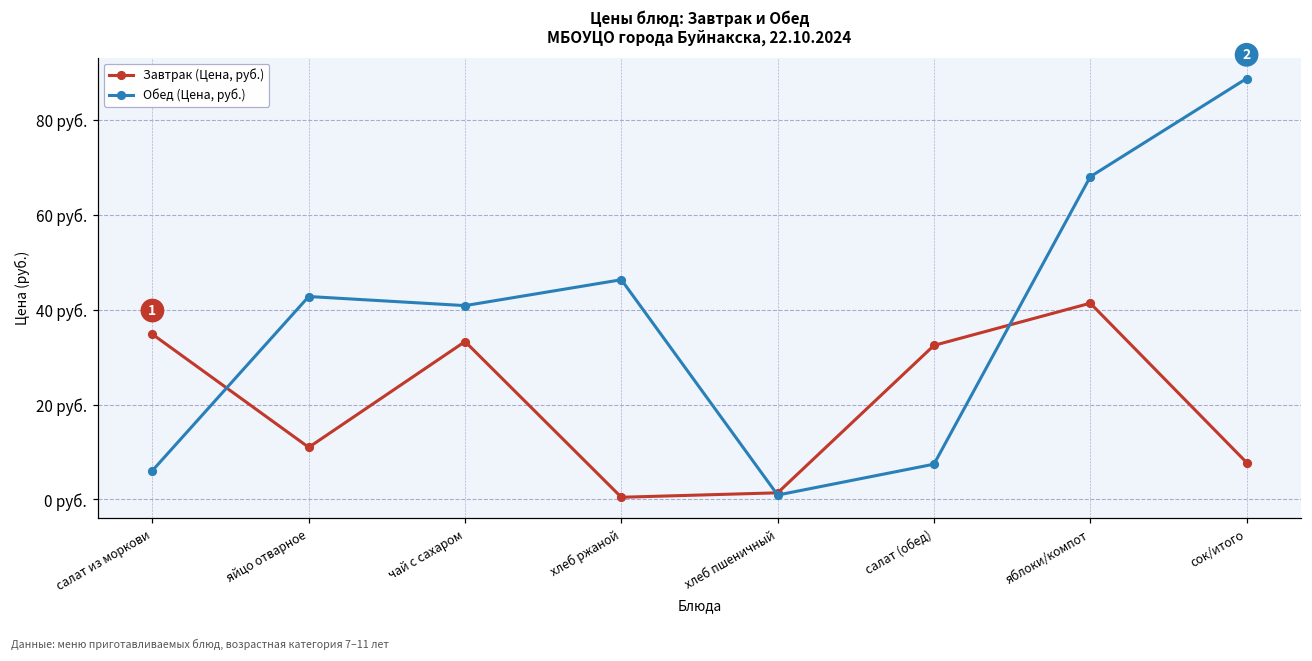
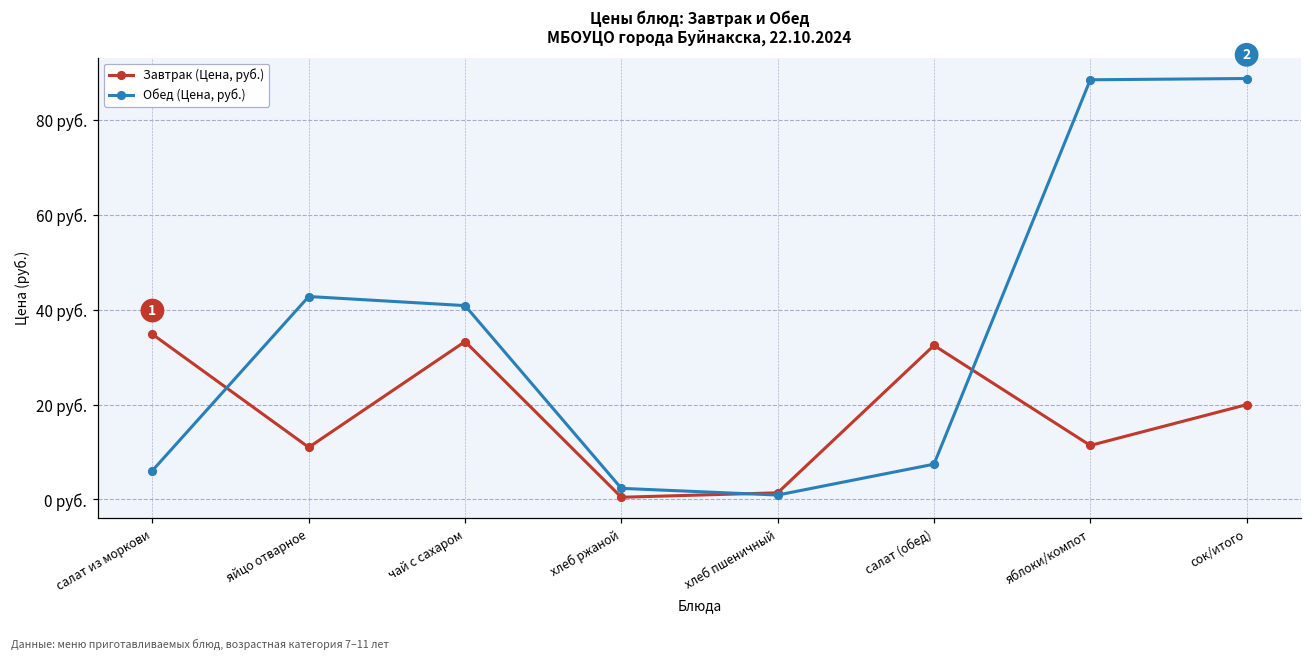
Обед (Цена, руб.), хлеб ржаной: 46 руб. -> 2 руб.
Завтрак (Цена, руб.), яблоки/компот: 41 руб. -> 11 руб.
Обед (Цена, руб.), яблоки/компот: 68 руб. -> 89 руб.
Завтрак (Цена, руб.), сок/итого: 8 руб. -> 20 руб.
